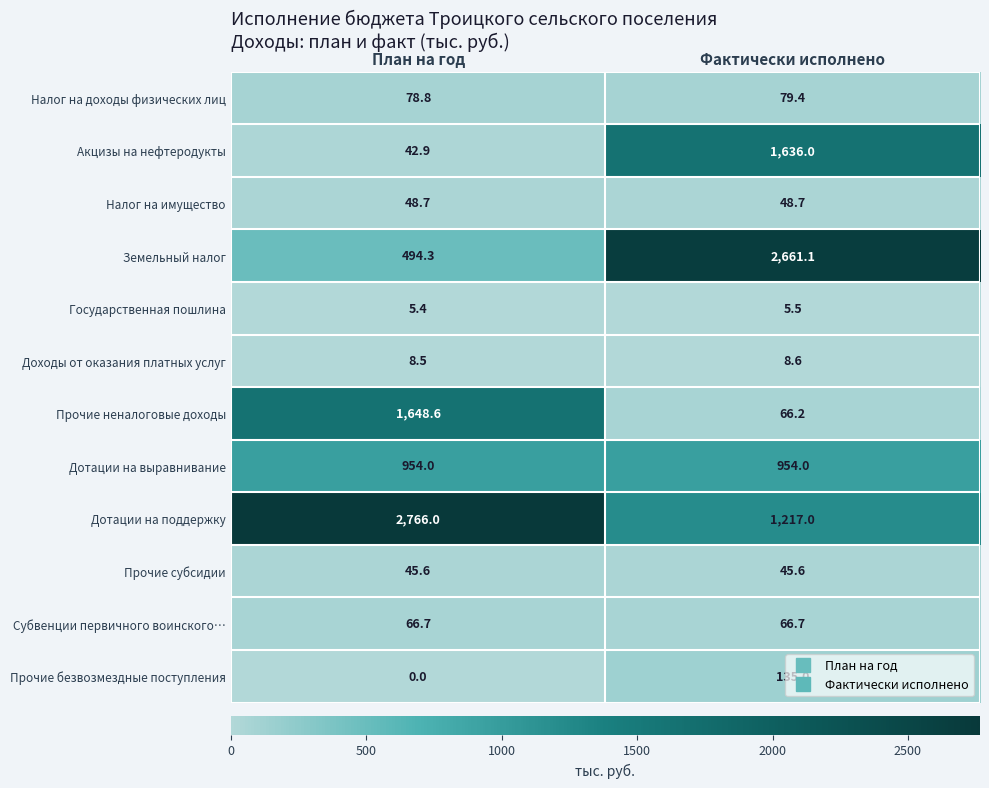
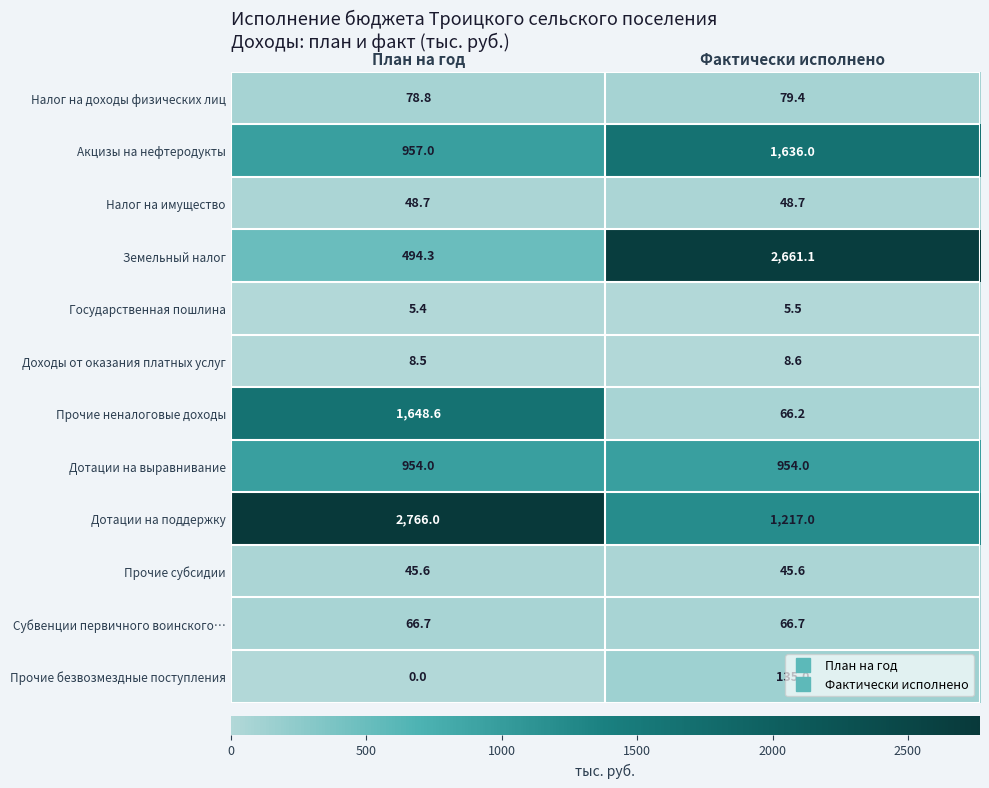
Акцизы на нефтеродукты, План на год: 42.9 -> 957.0
